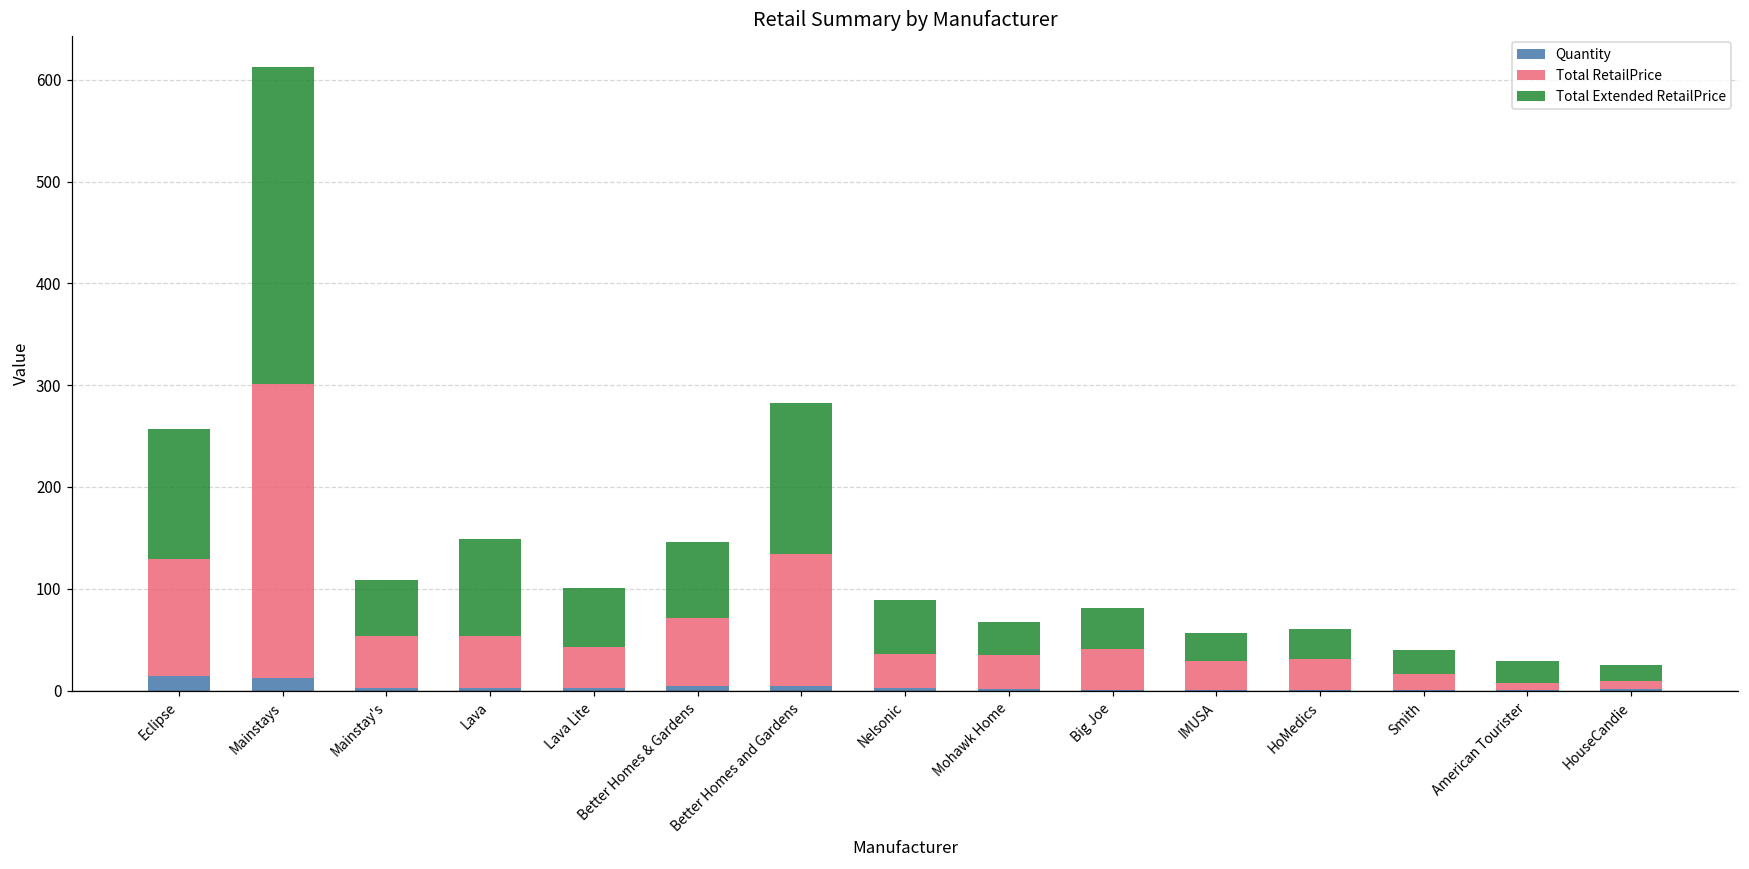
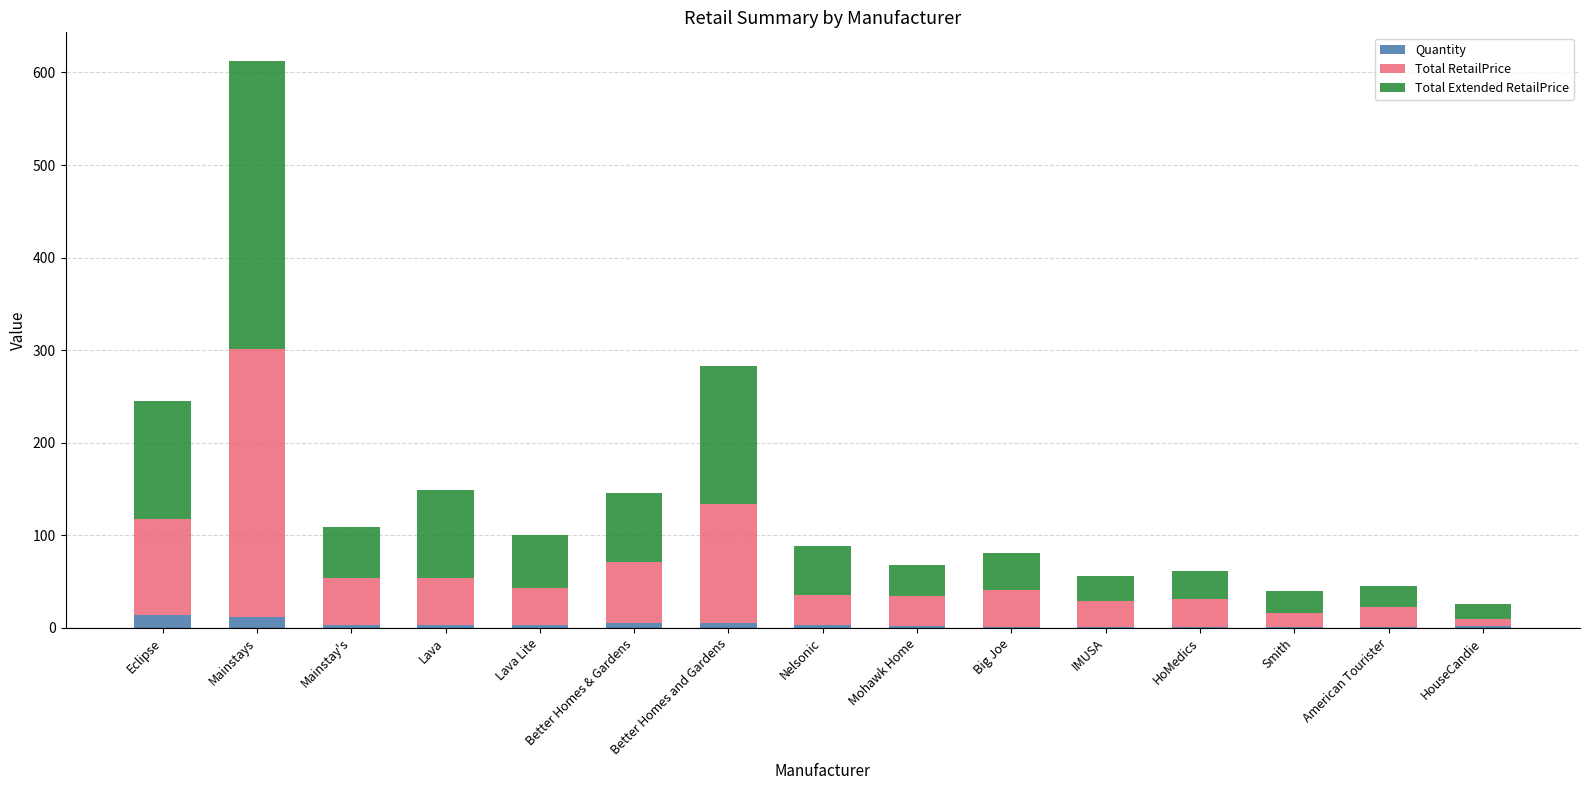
Total RetailPrice, Eclipse: 120 -> 100
Total RetailPrice, American Tourister: 10 -> 20
